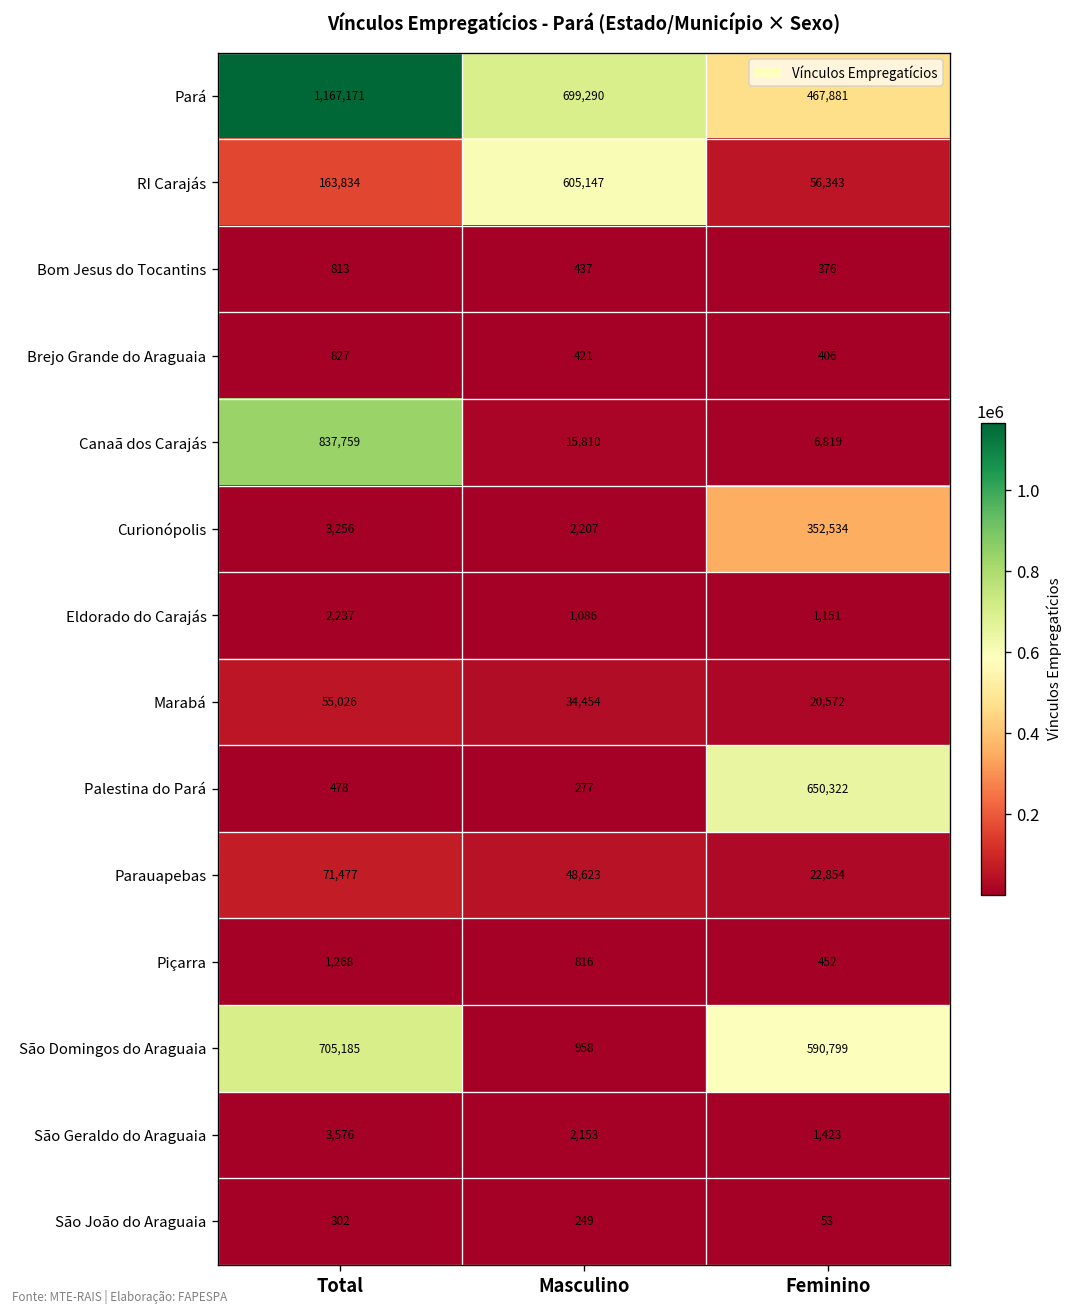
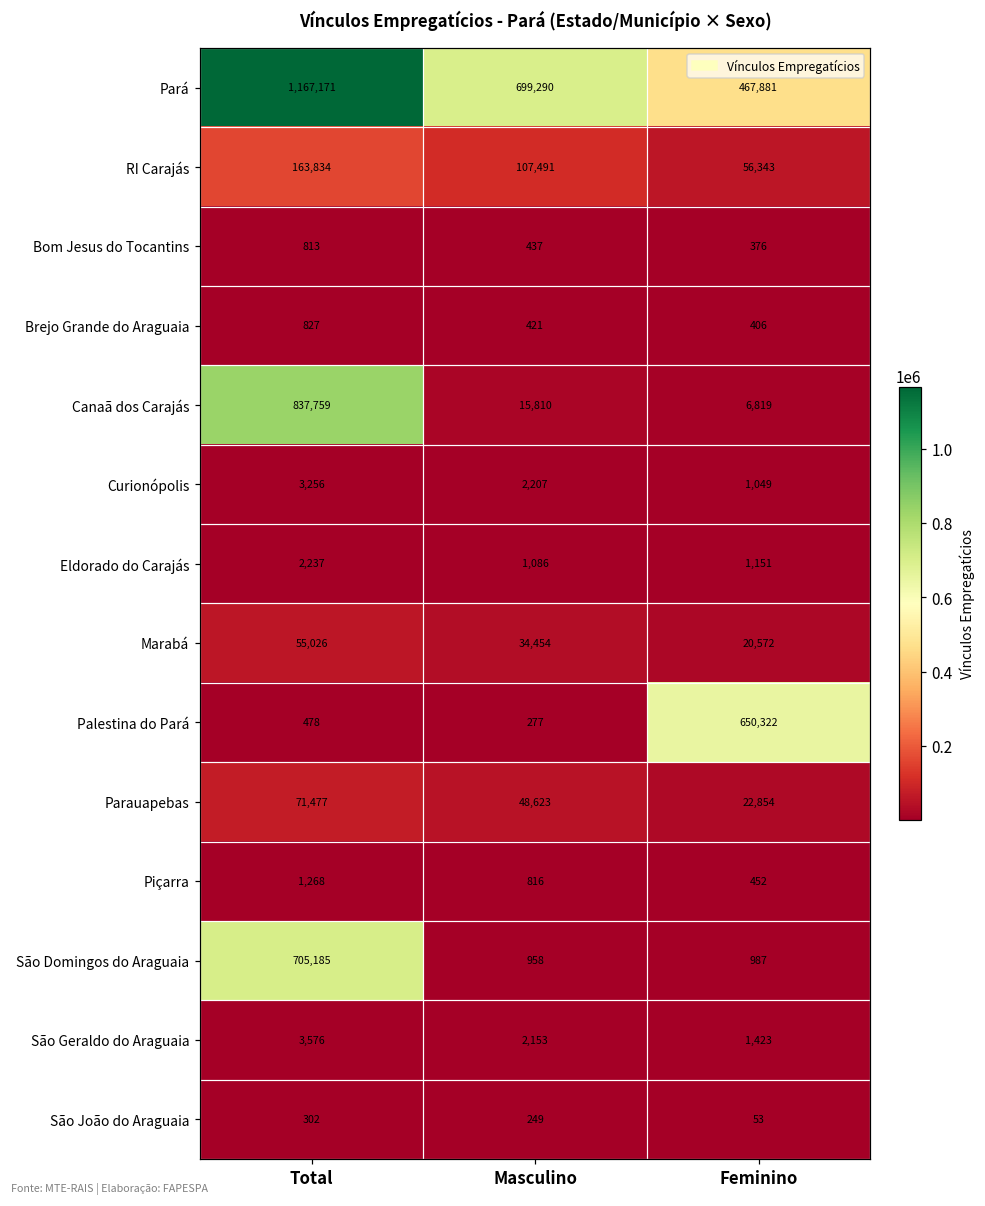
RI Carajás, Masculino: 605,147 -> 107,491
Curionópolis, Feminino: 352,534 -> 1,049
São Domingos do Araguaia, Feminino: 590,799 -> 987
